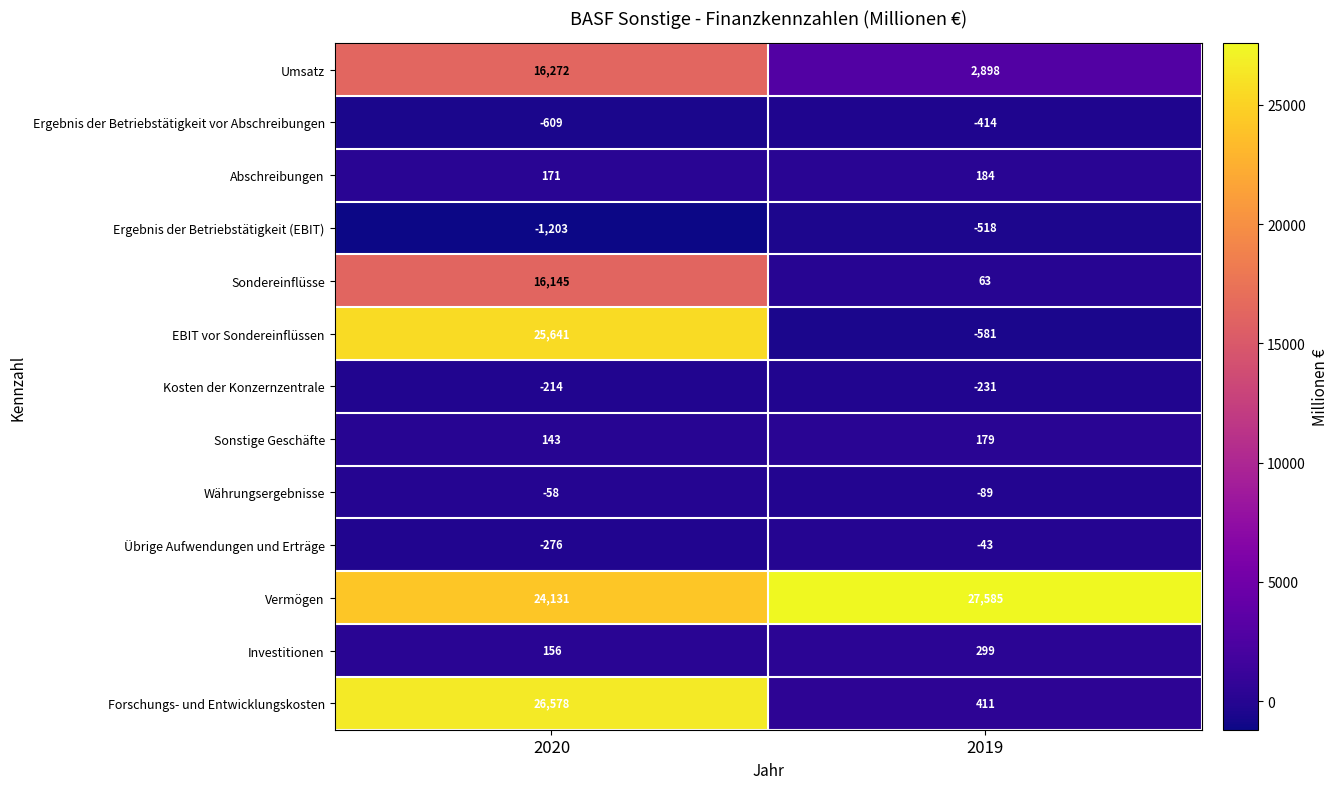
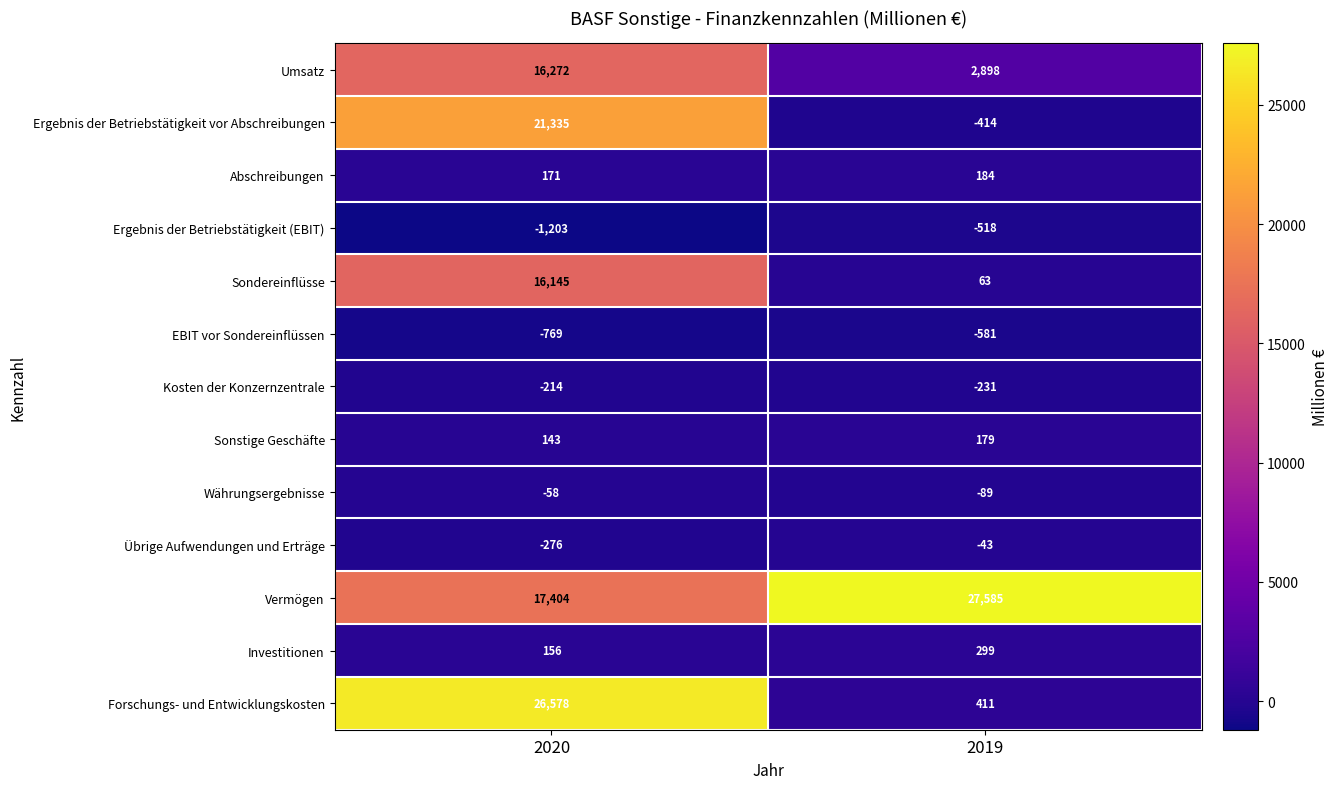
Ergebnis der Betriebstätigkeit vor Abschreibungen, 2020: -609 -> 21,335
EBIT vor Sondereinflüssen, 2020: 25,641 -> -769
Vermögen, 2020: 24,131 -> 17,404
